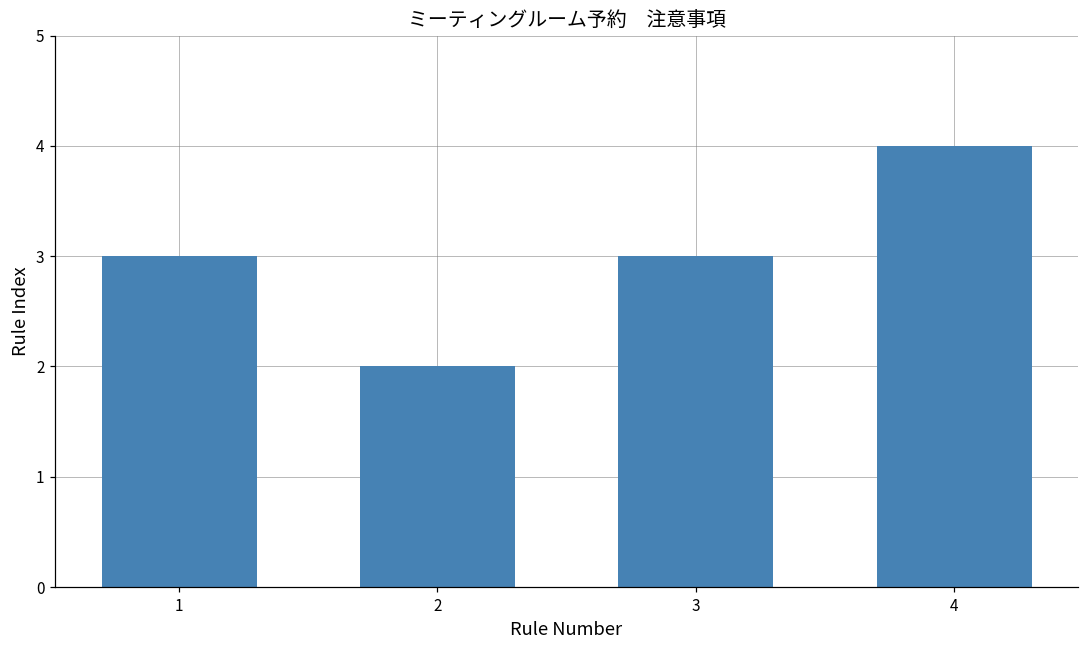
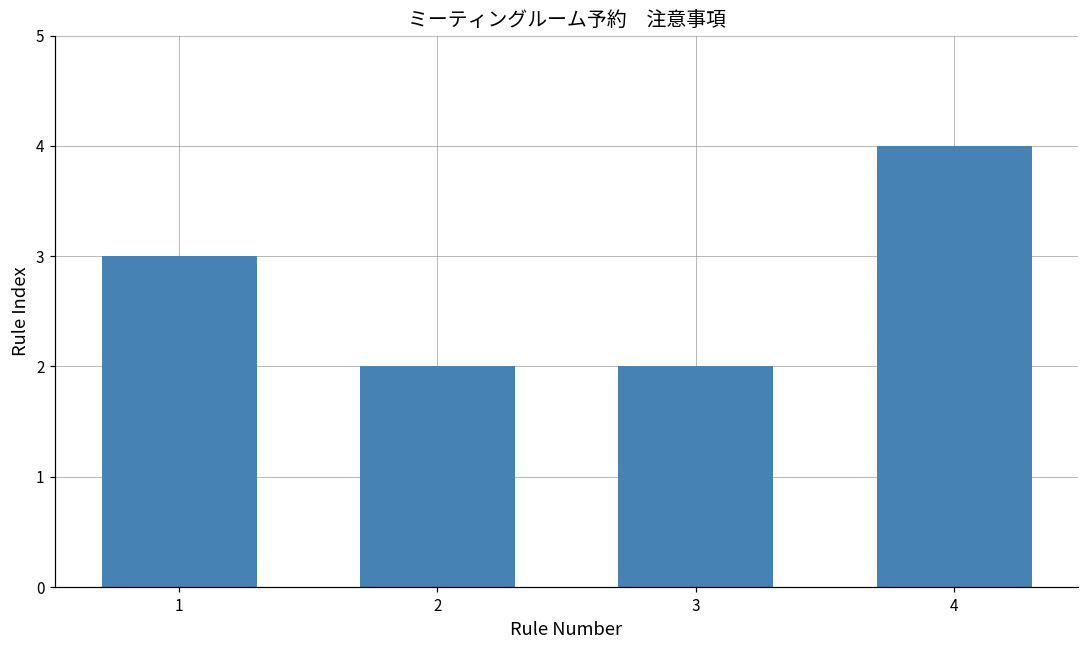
3: 3 -> 2
